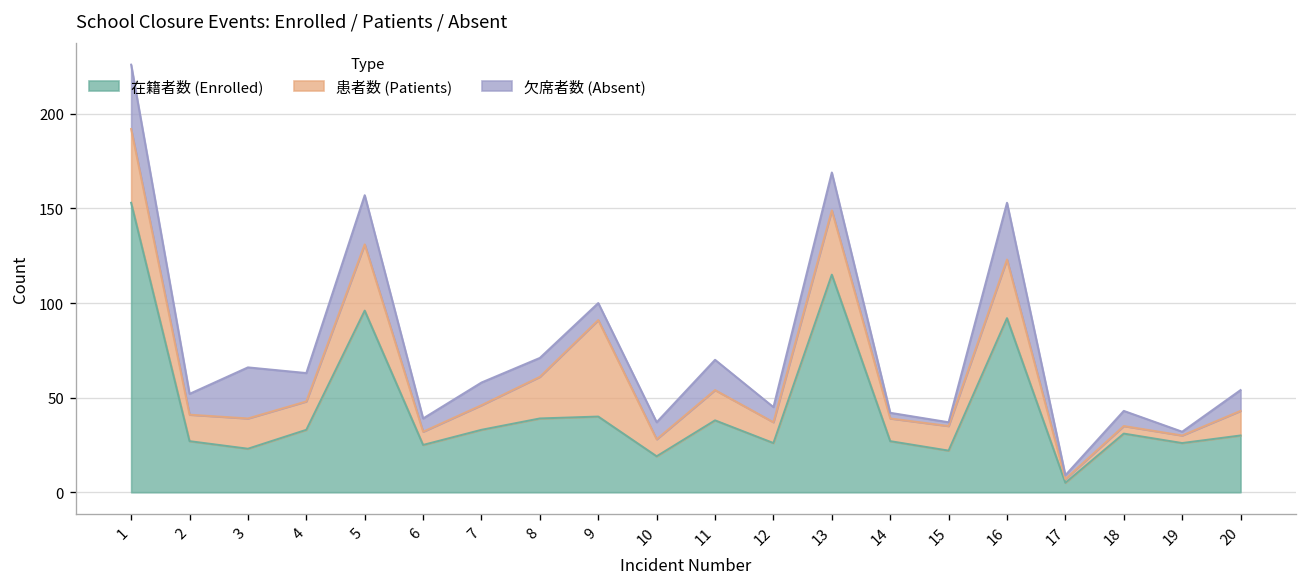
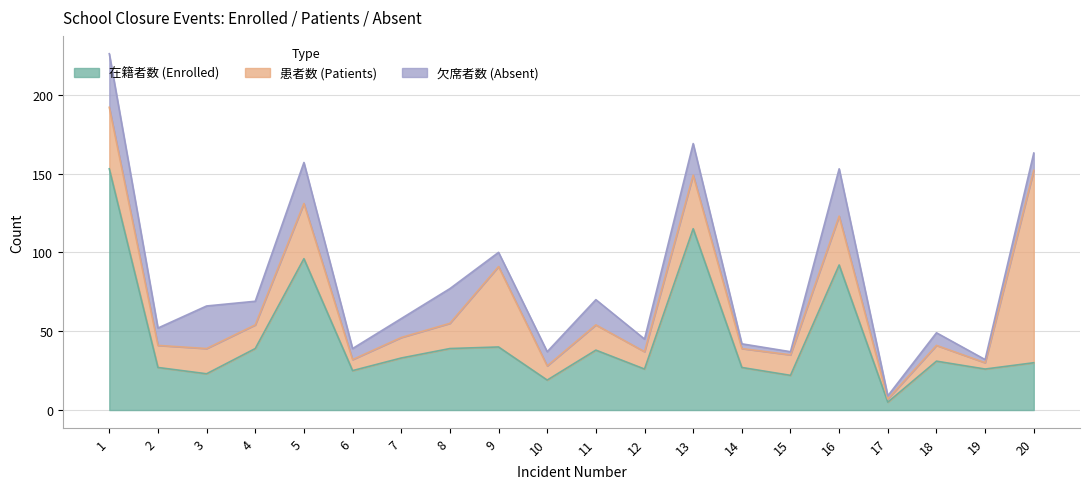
在籍者数 (Enrolled), 4: 33 -> 39
患者数 (Patients), 8: 22 -> 16
欠席者数 (Absent), 8: 10 -> 22
患者数 (Patients), 18: 4 -> 10
患者数 (Patients), 20: 13 -> 122
